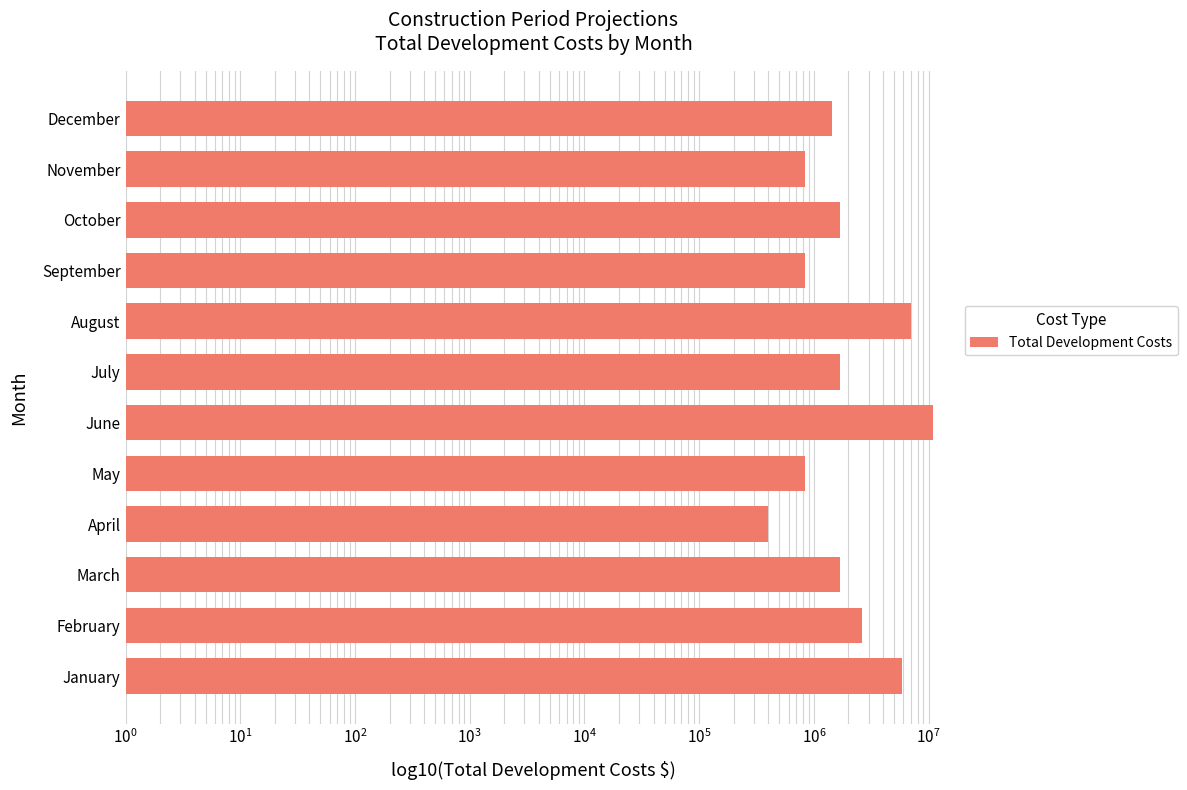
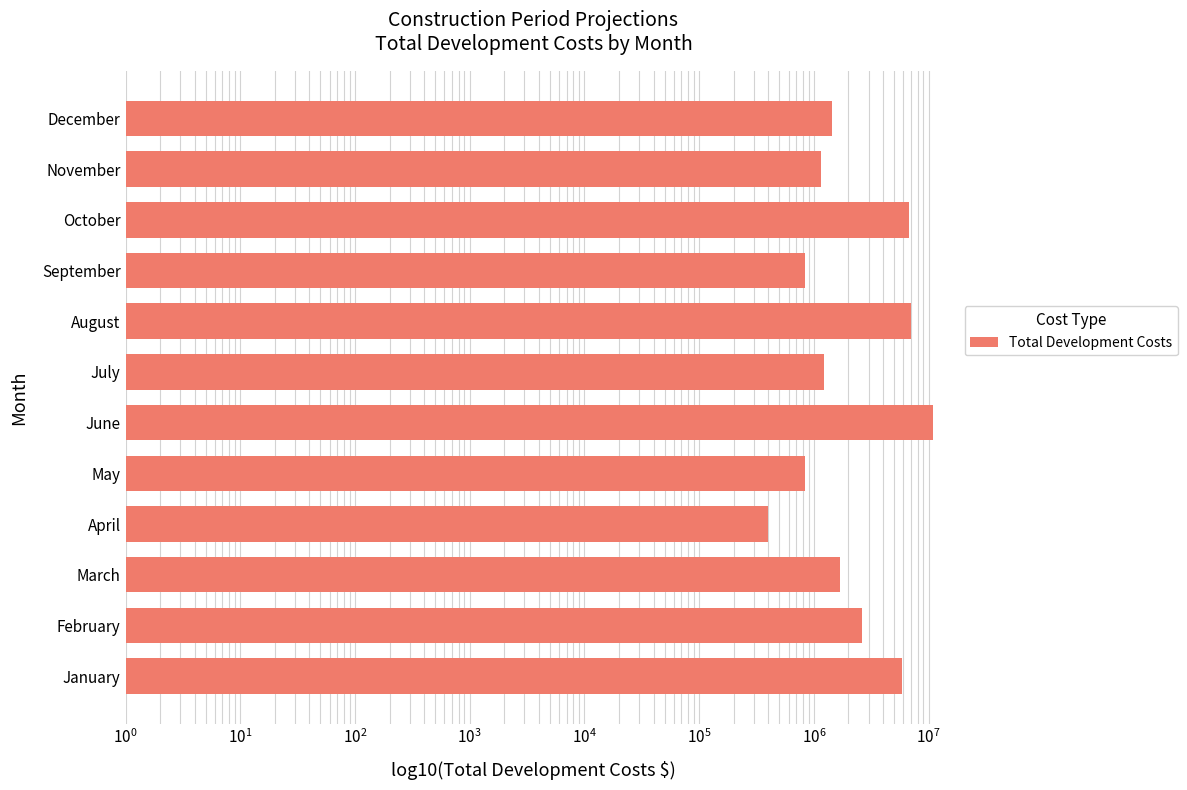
November: 800000 -> 1100000
October: 1700000 -> 7000000
July: 1700000 -> 1200000
